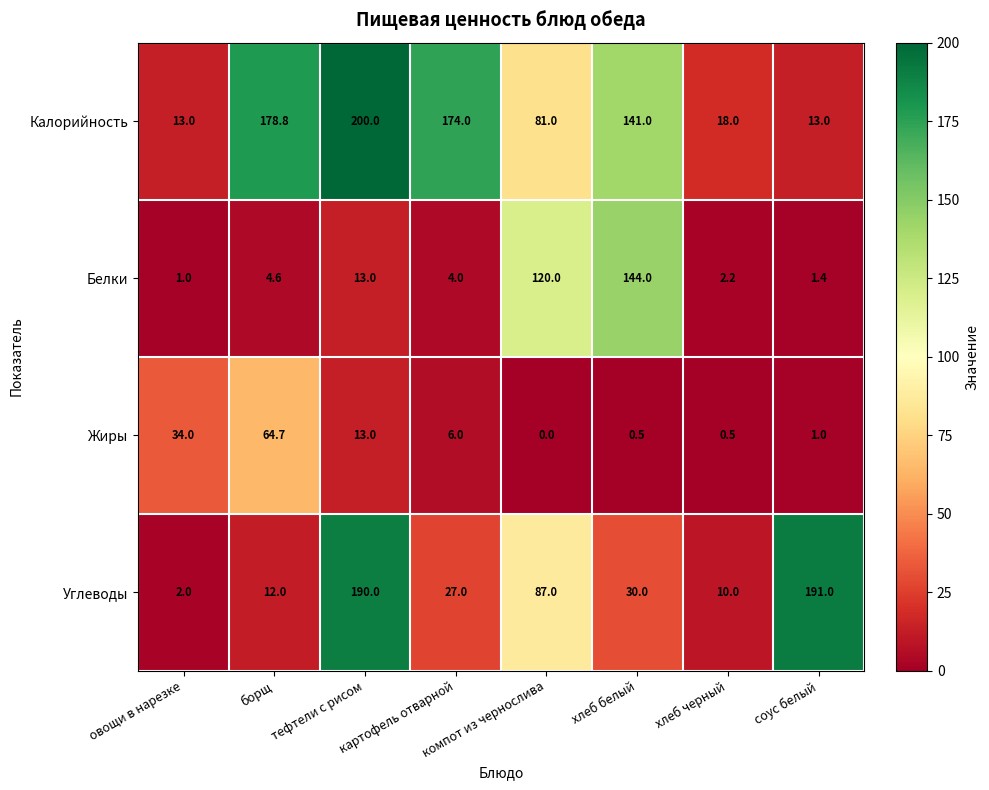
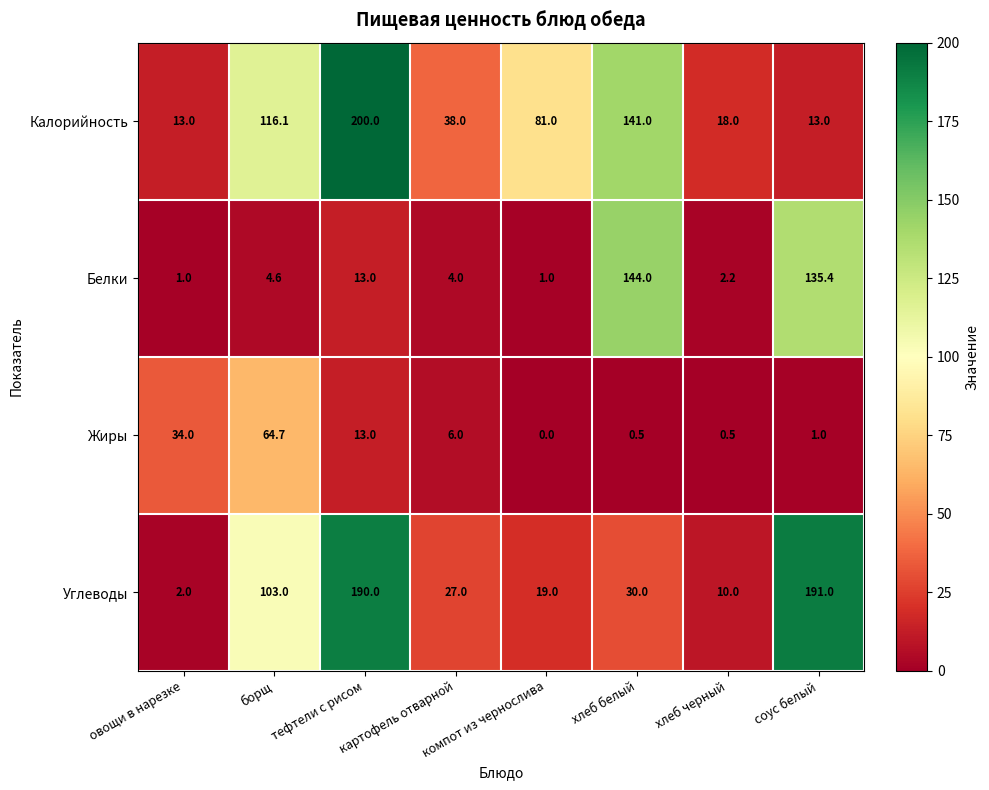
Калорийность, борщ: 178.8 -> 116.1
Калорийность, картофель отварной: 174.0 -> 38.0
Белки, компот из чернослива: 120.0 -> 1.0
Белки, соус белый: 1.4 -> 135.4
Углеводы, борщ: 12.0 -> 103.0
Углеводы, компот из чернослива: 87.0 -> 19.0
